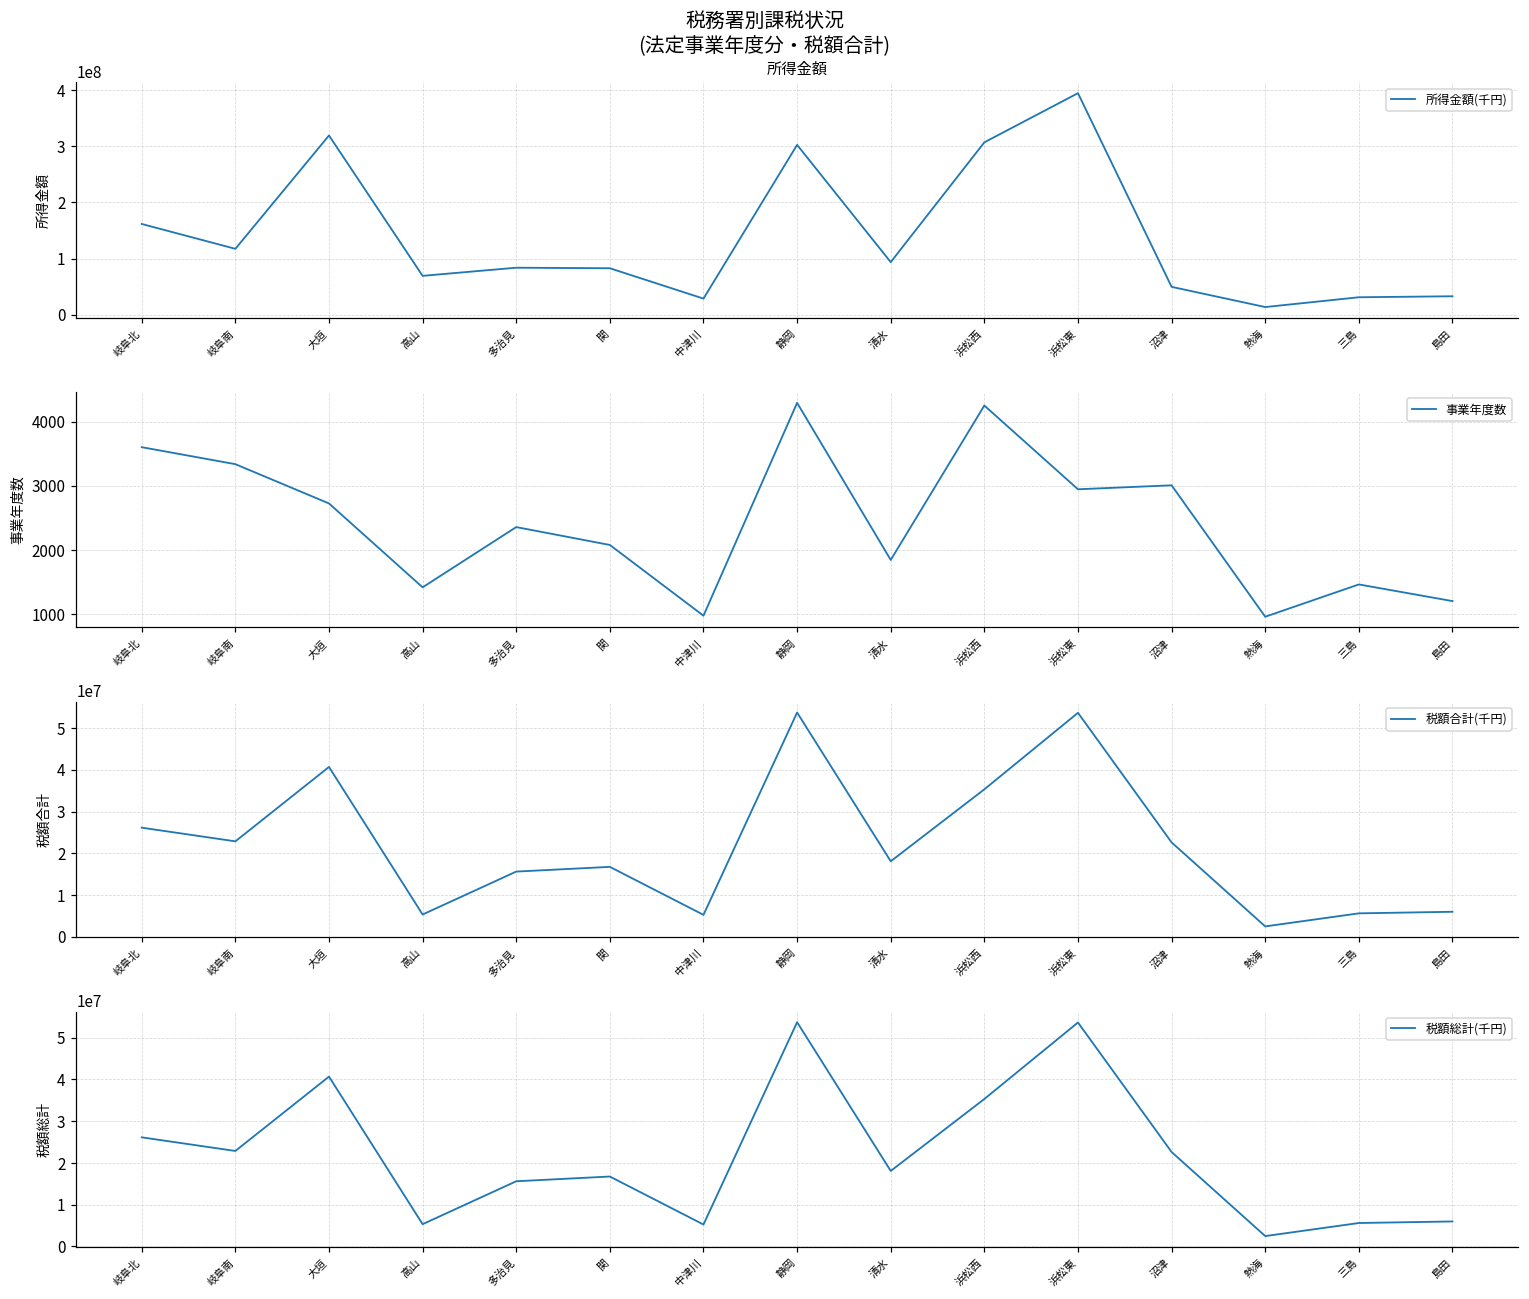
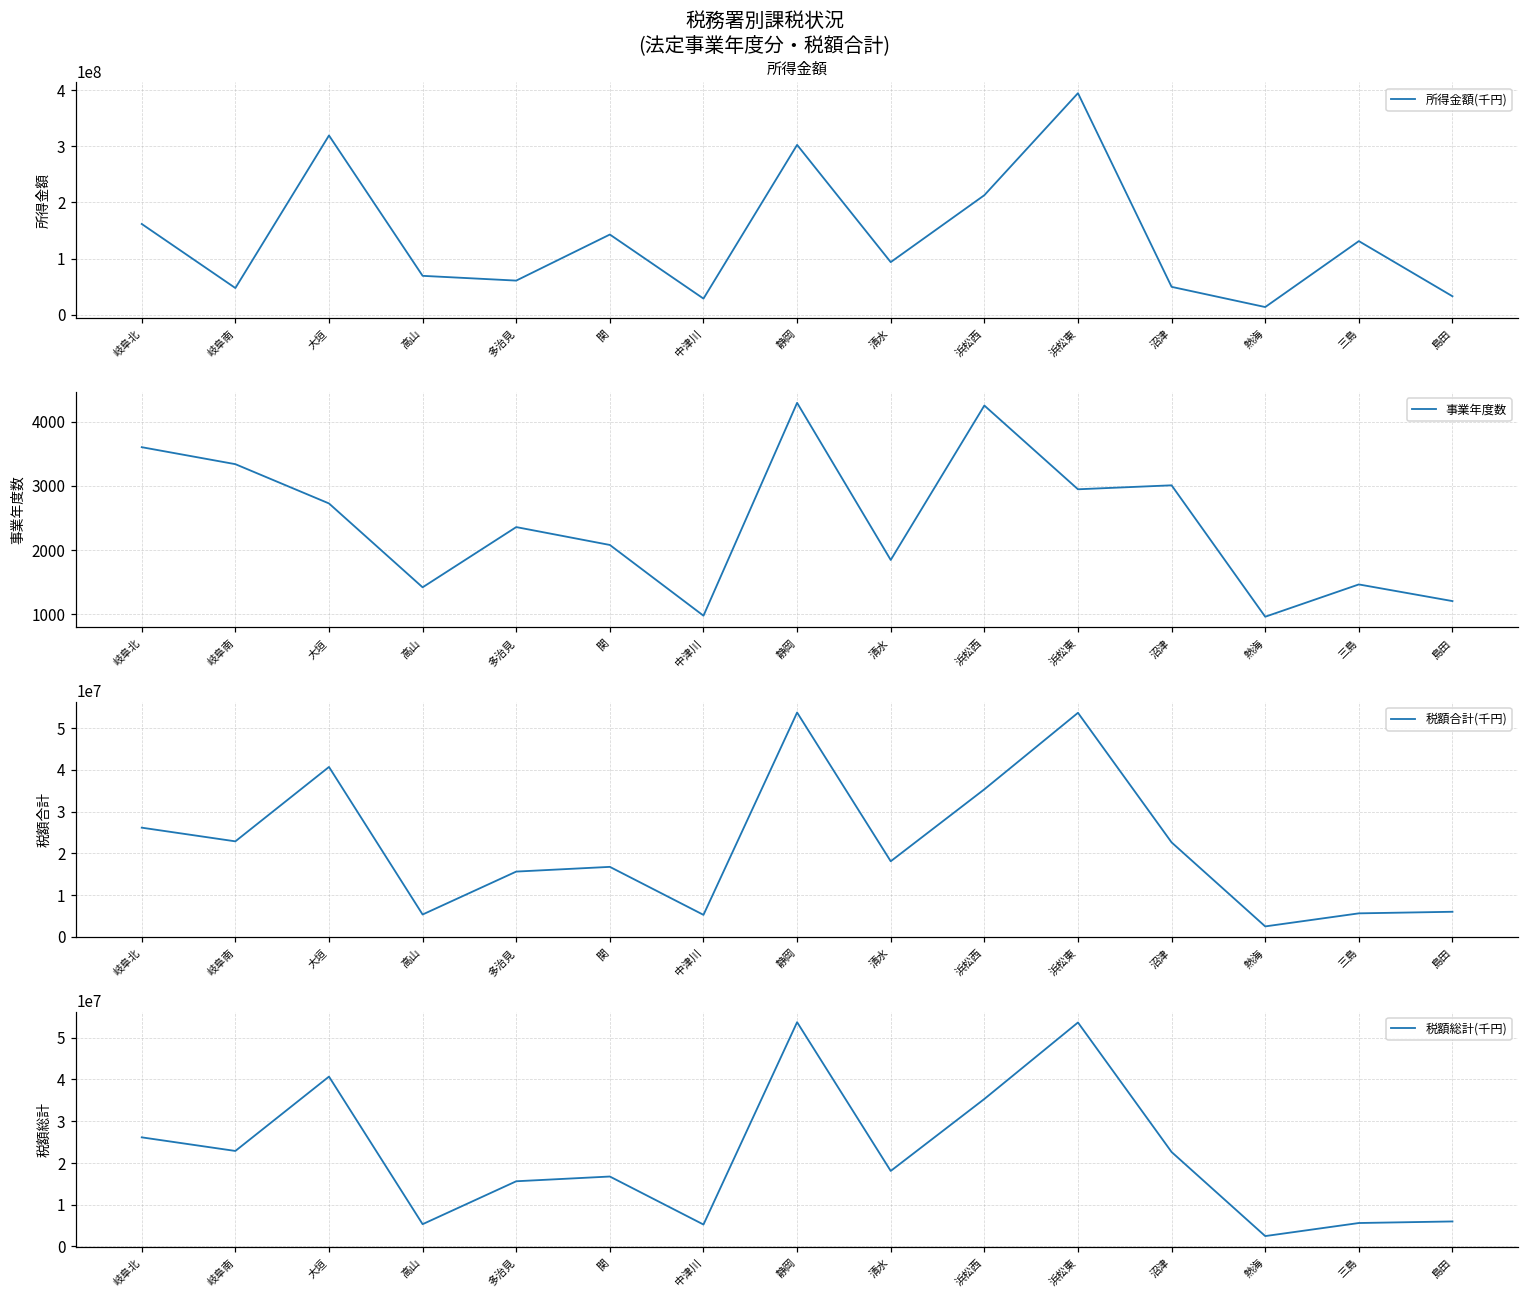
所得金額, 岐阜南: 120000000 -> 50000000
所得金額, 多治見: 80000000 -> 60000000
所得金額, 関: 80000000 -> 140000000
所得金額, 浜松西: 310000000 -> 210000000
所得金額, 三島: 30000000 -> 130000000
